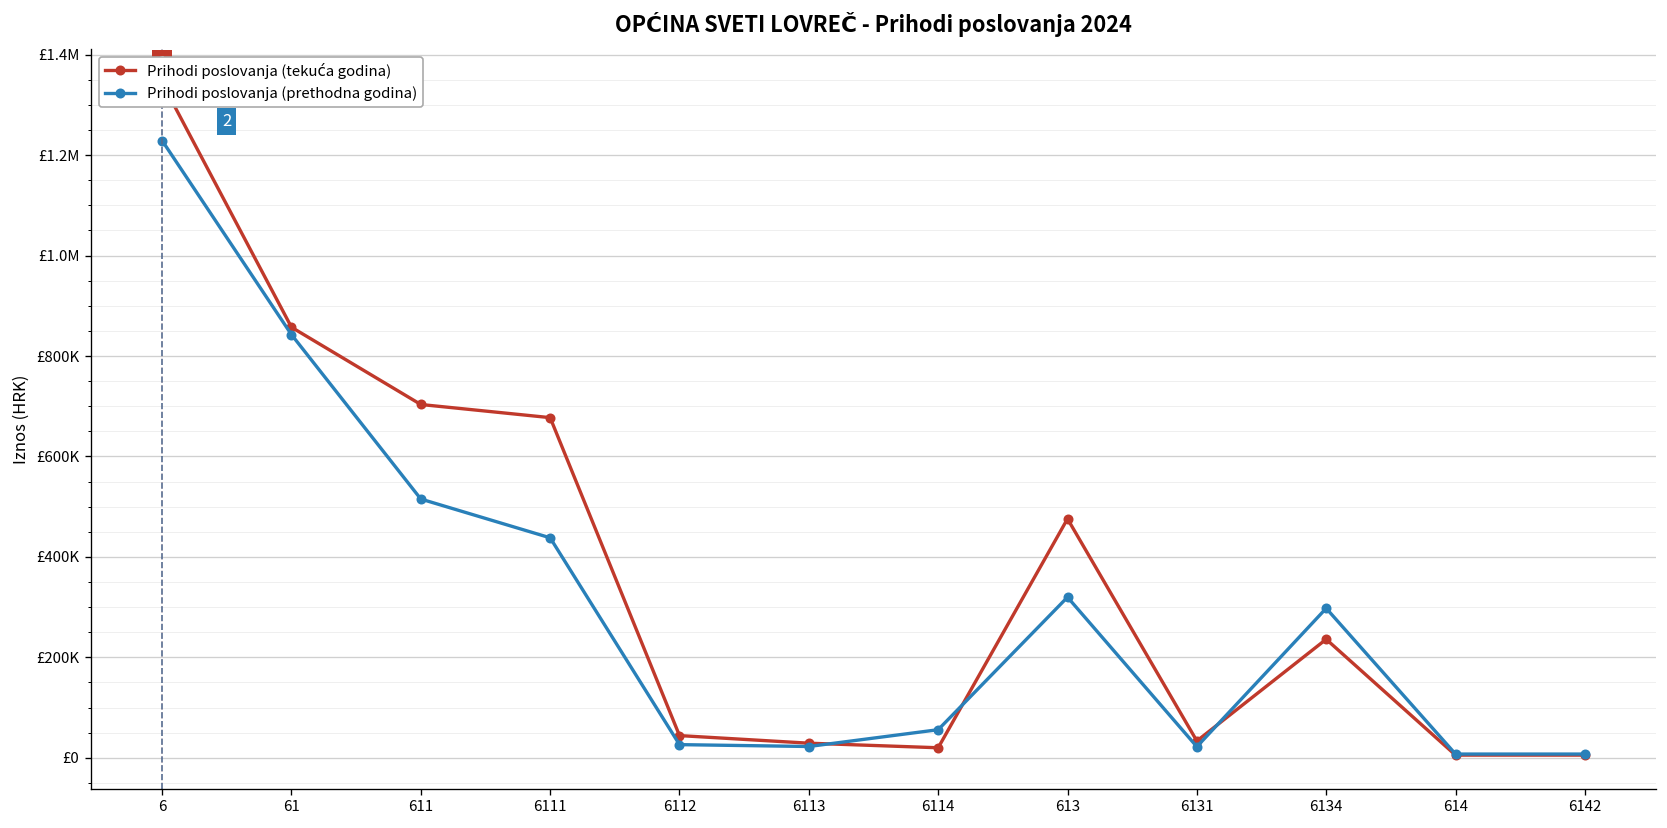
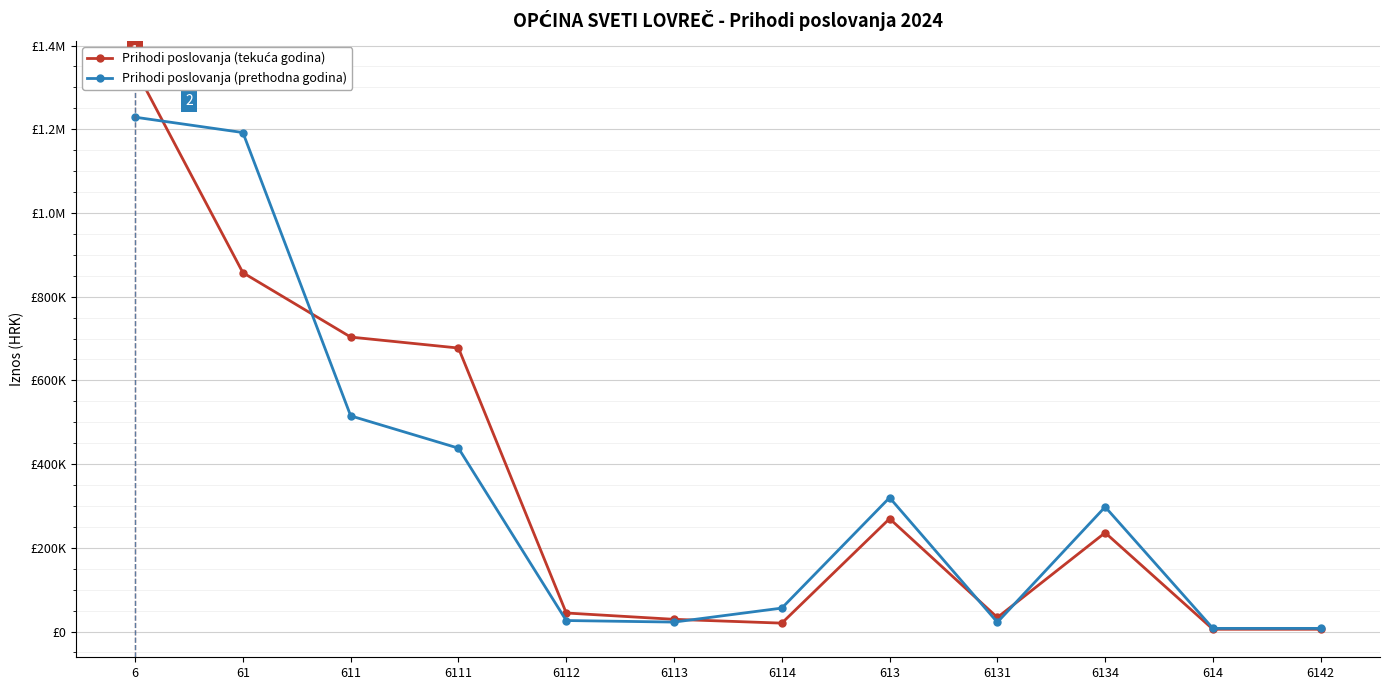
Prihodi poslovanja (prethodna godina), 61: £840000 -> £1190000
Prihodi poslovanja (tekuća godina), 613: £480000 -> £270000
